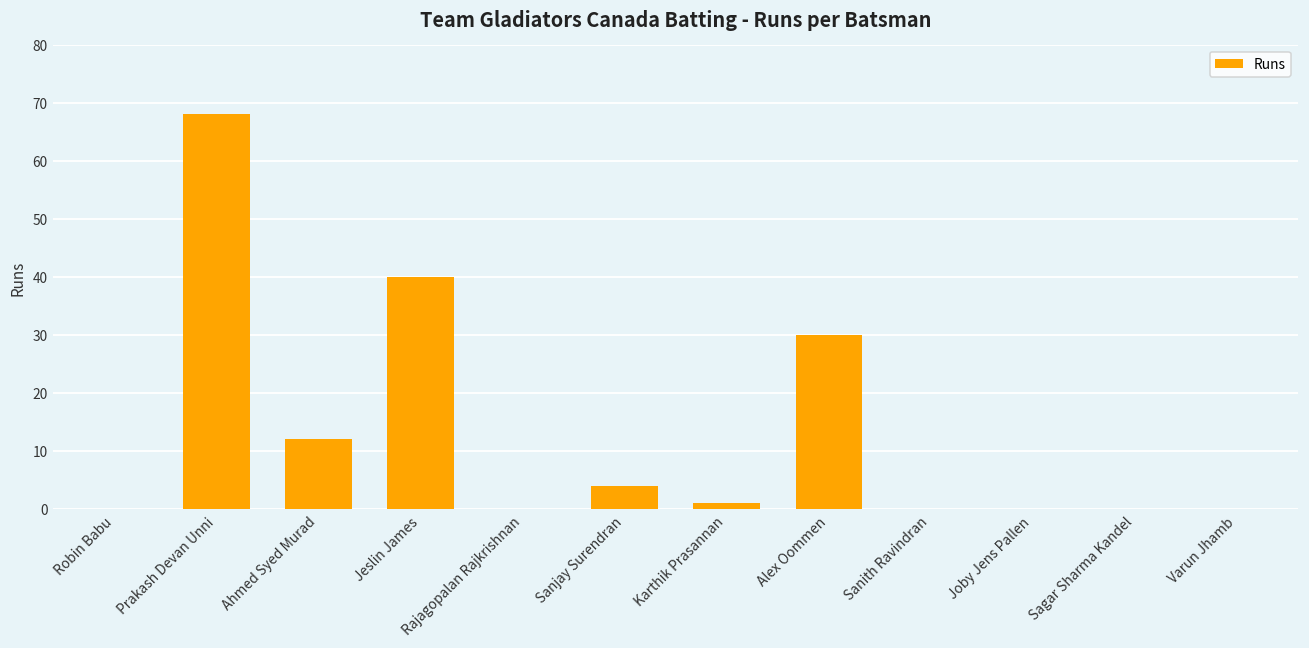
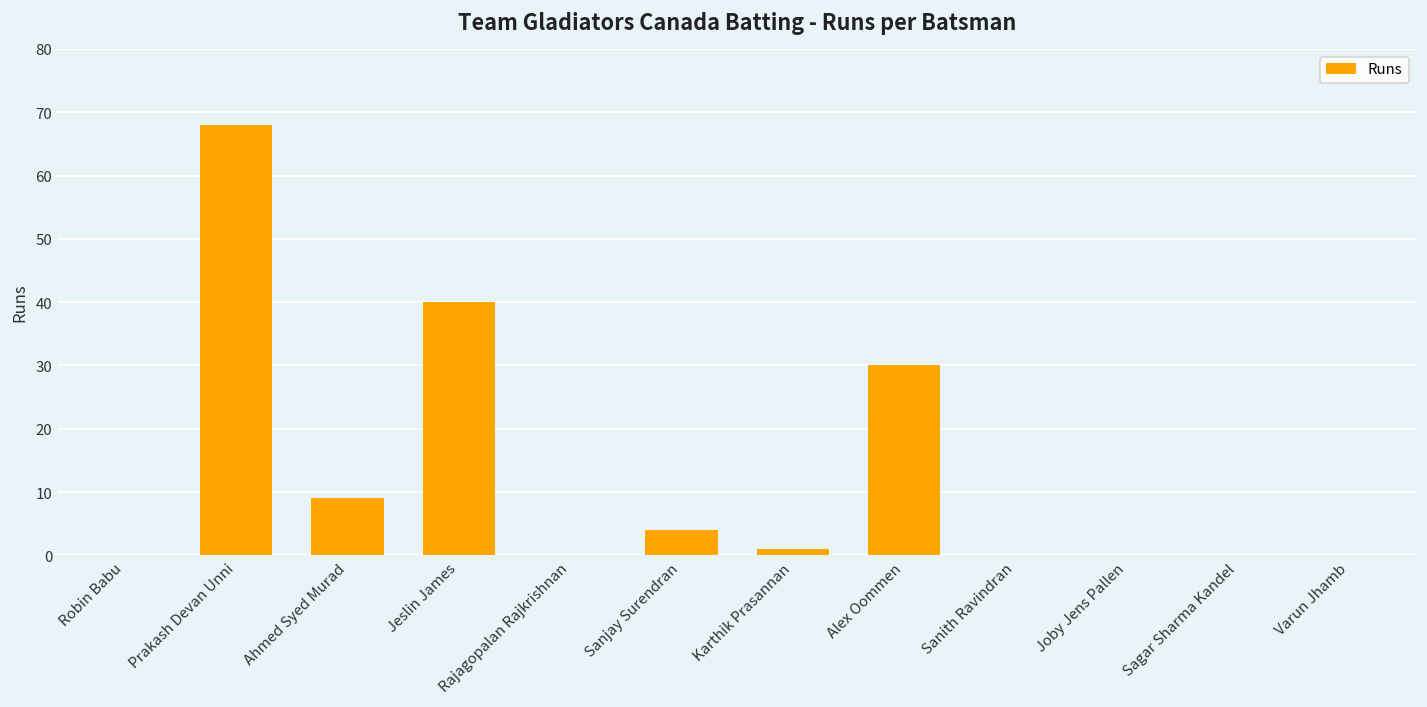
Ahmed Syed Murad: 12 -> 9
